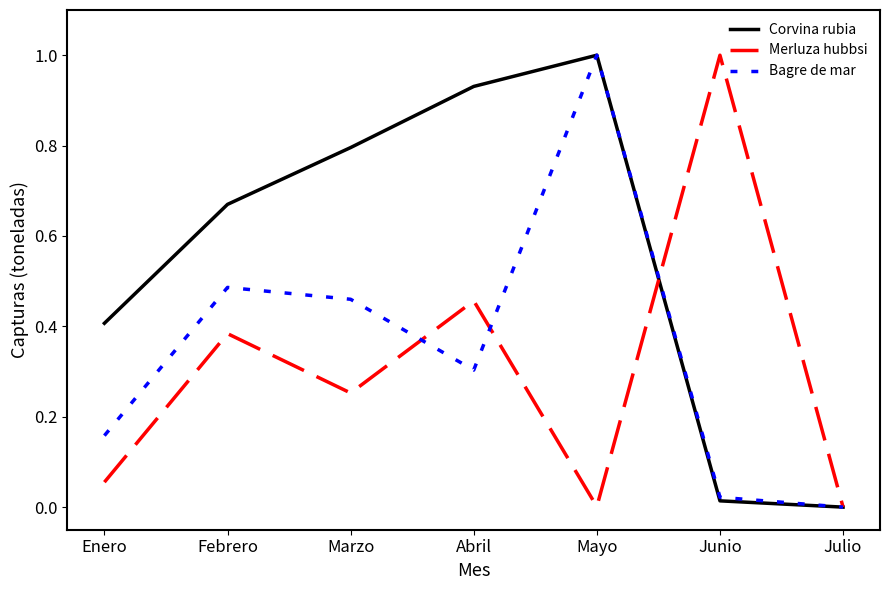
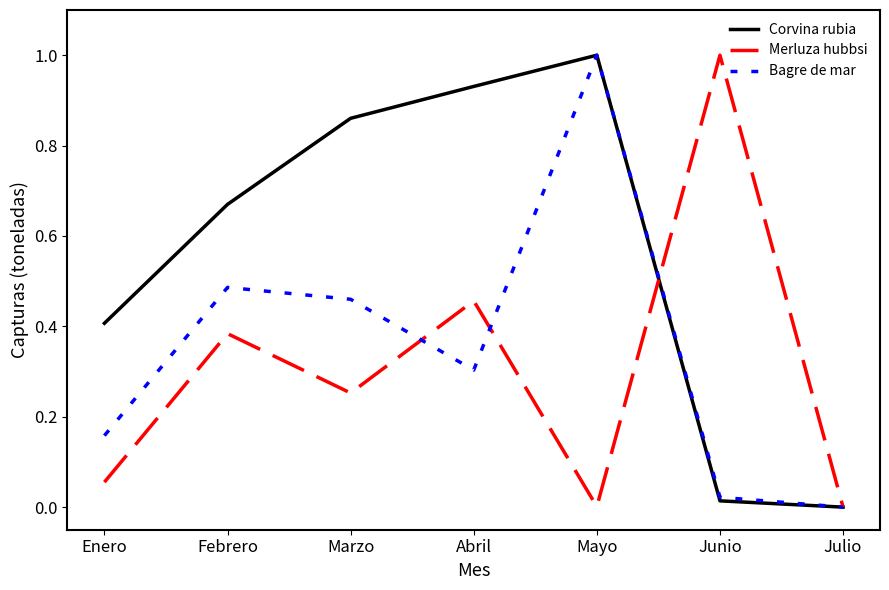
Corvina rubia, Marzo: 0.80 -> 0.86
